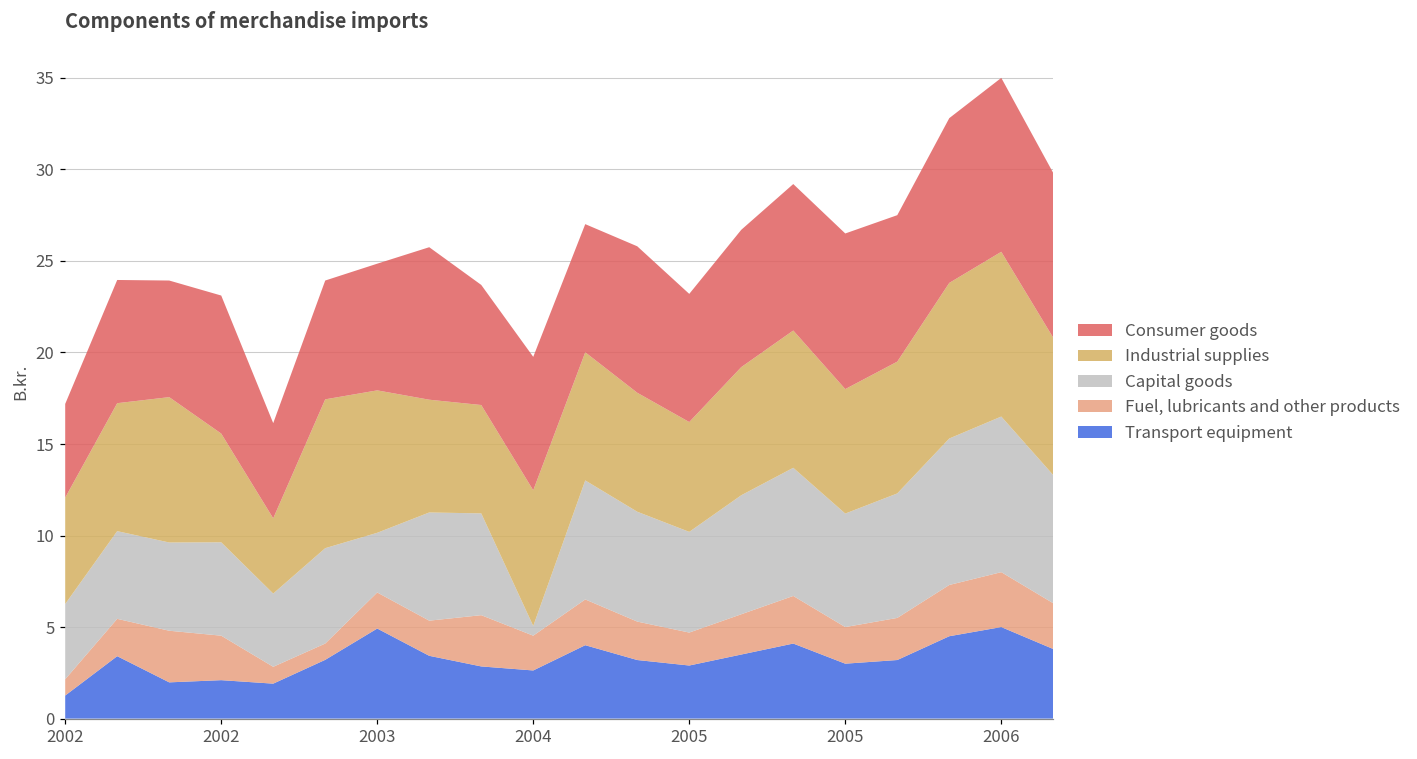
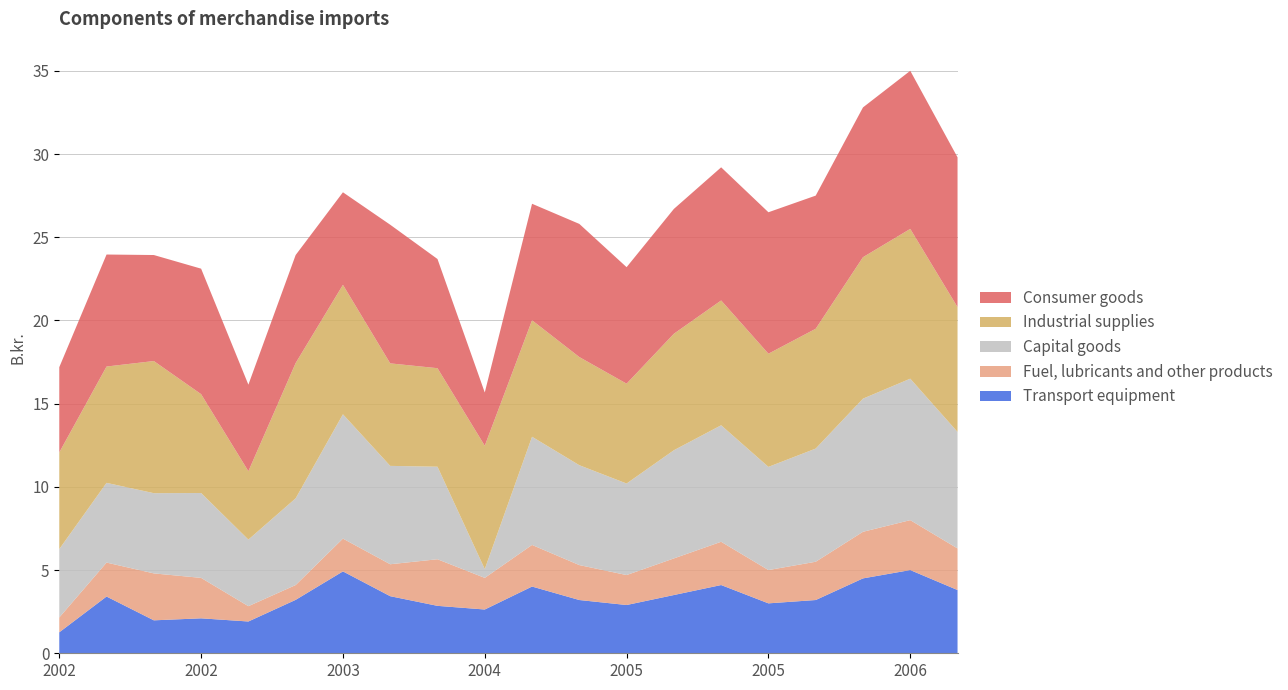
Capital goods, 2003: 3.3 -> 7.5
Consumer goods, 2003: 6.9 -> 5.6
Consumer goods, 2004: 7.3 -> 3.2
